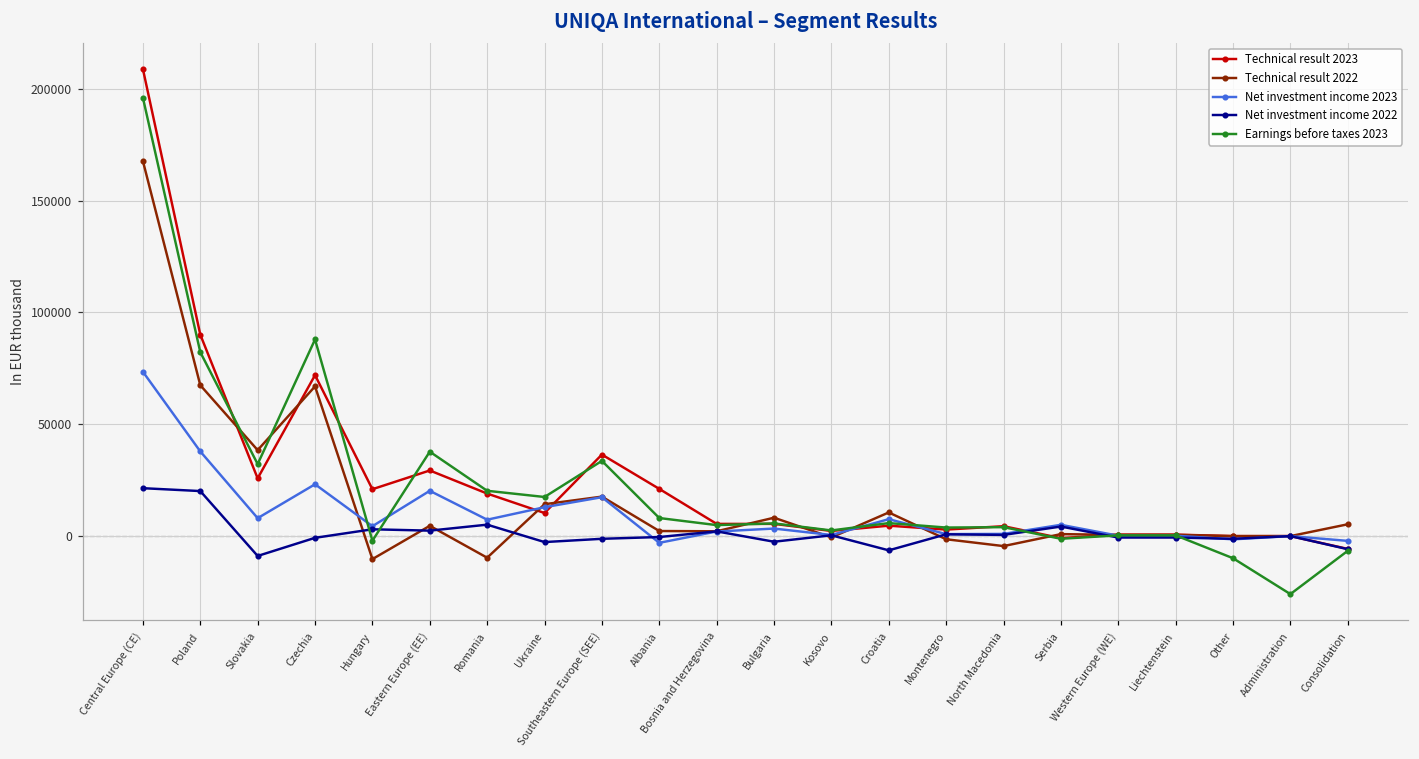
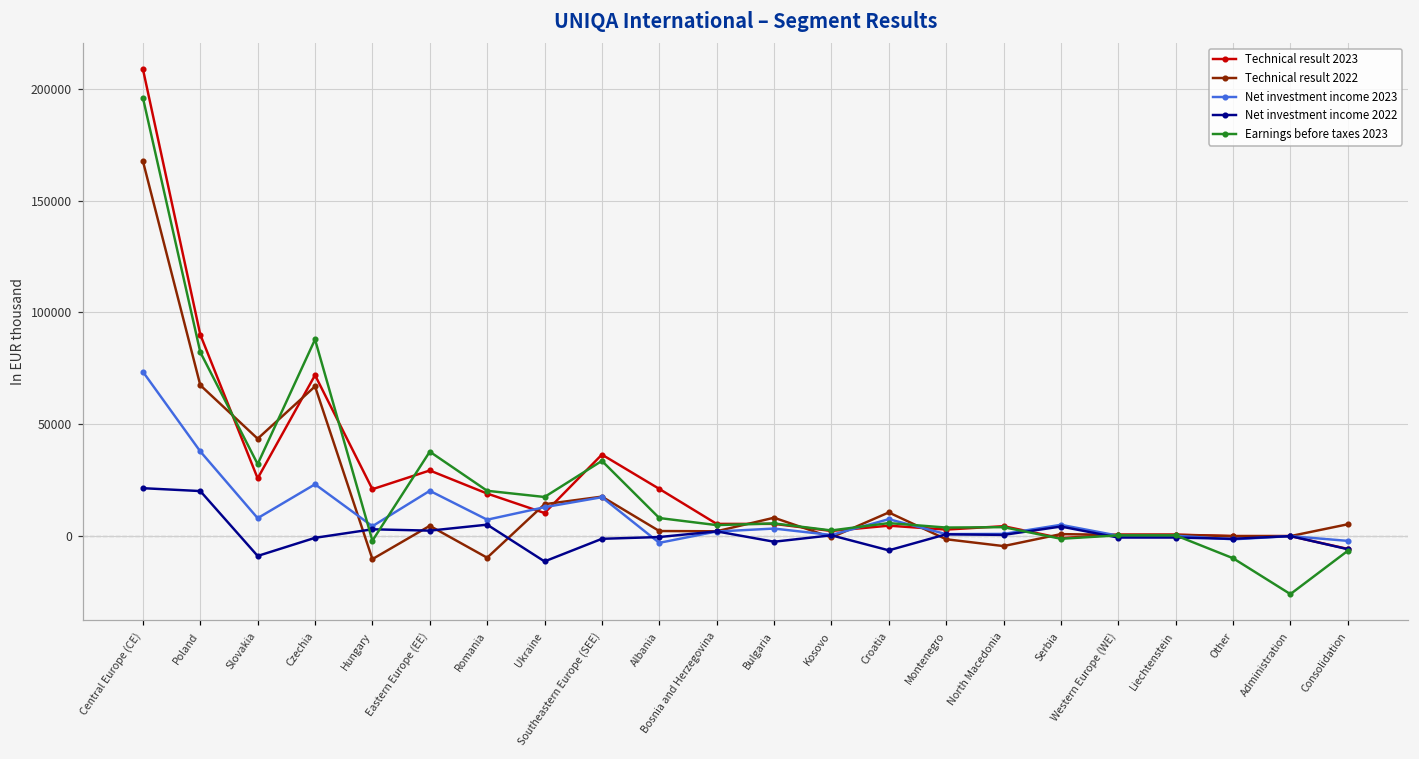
Technical result 2022, Slovakia: 38000 -> 44000
Net investment income 2022, Ukraine: -3000 -> -11000
